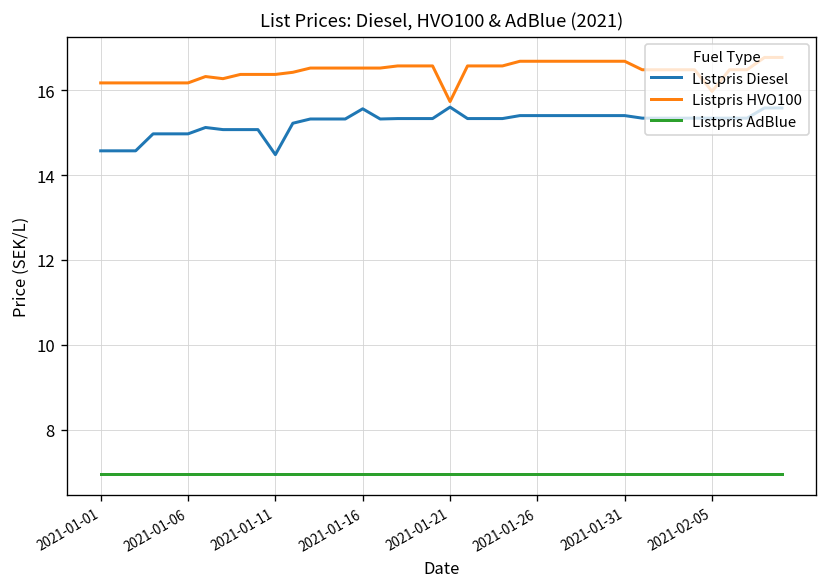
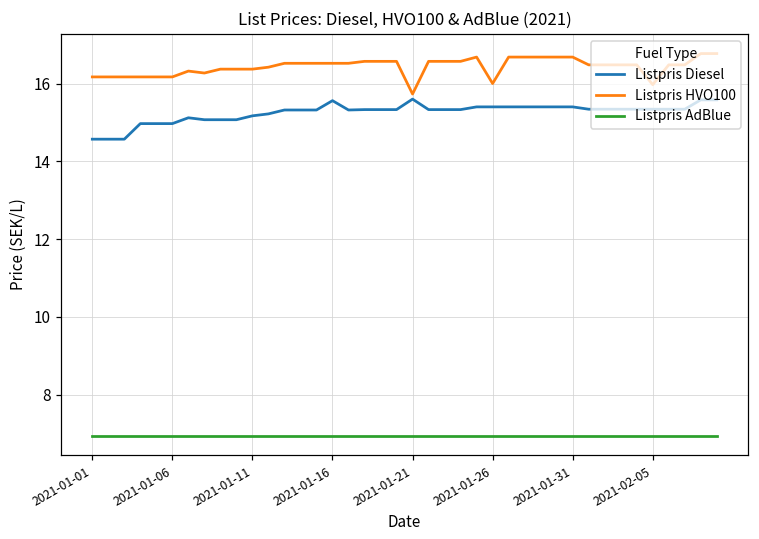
Listpris Diesel, 2021-01-11: 14.5 -> 15.2
Listpris HVO100, 2021-01-26: 16.7 -> 16.0
